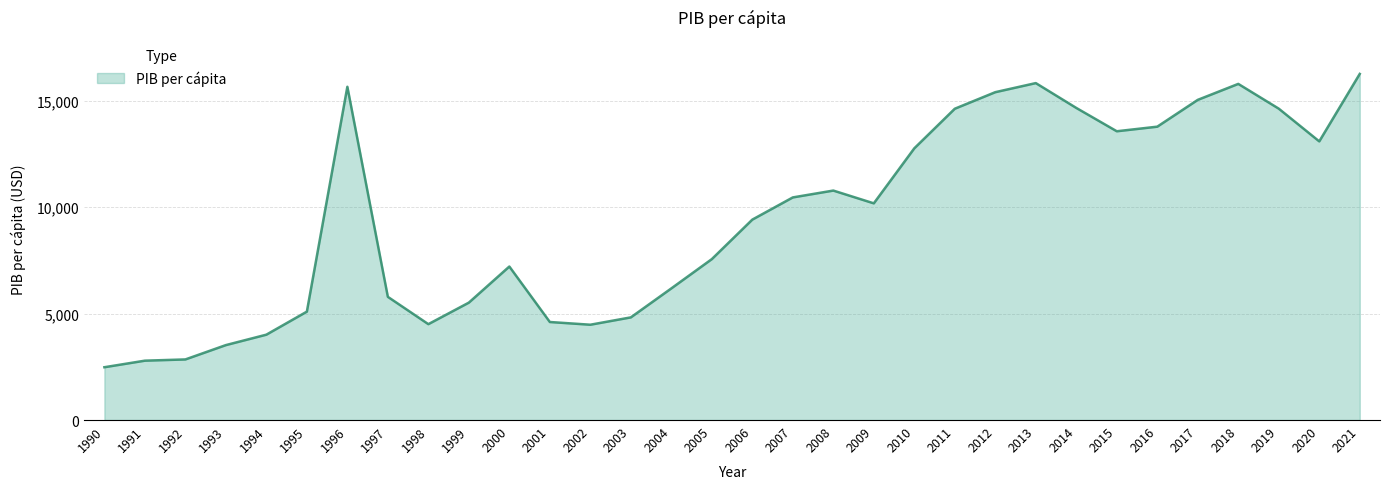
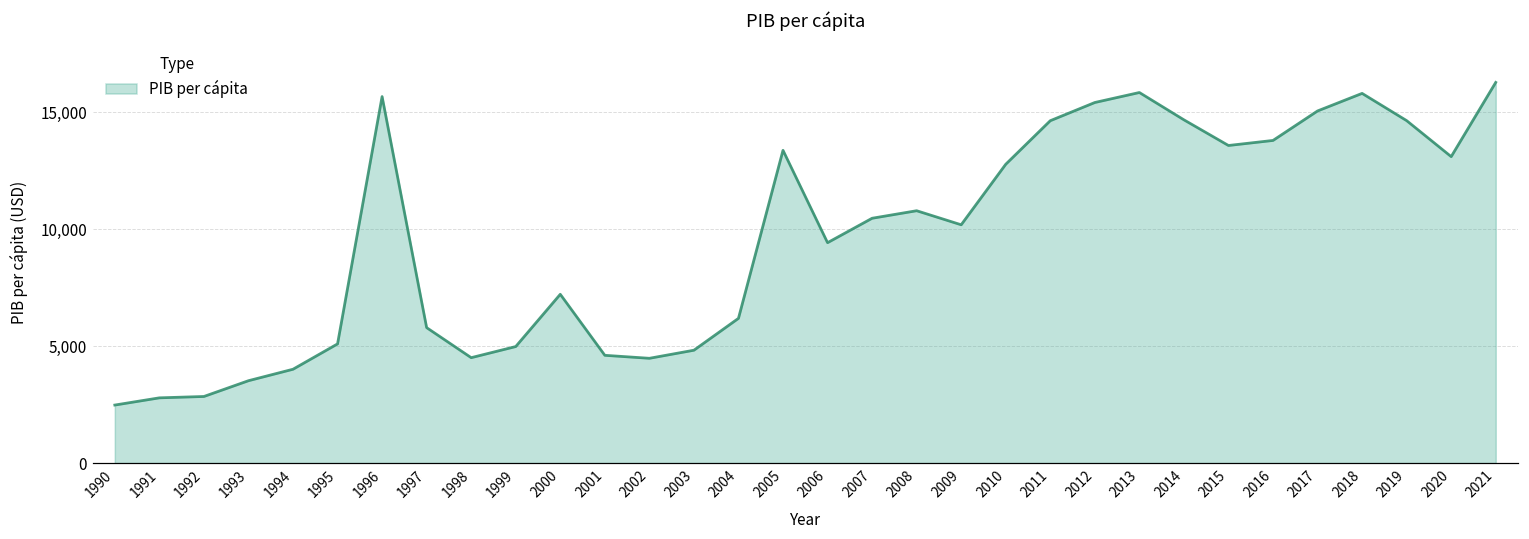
1999: 5,500 -> 5,000
2005: 7,600 -> 13,400
